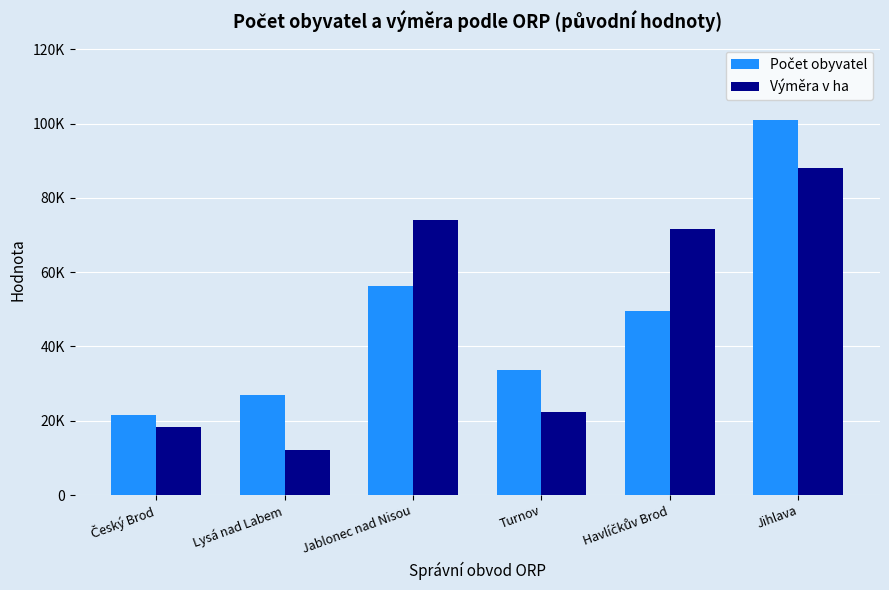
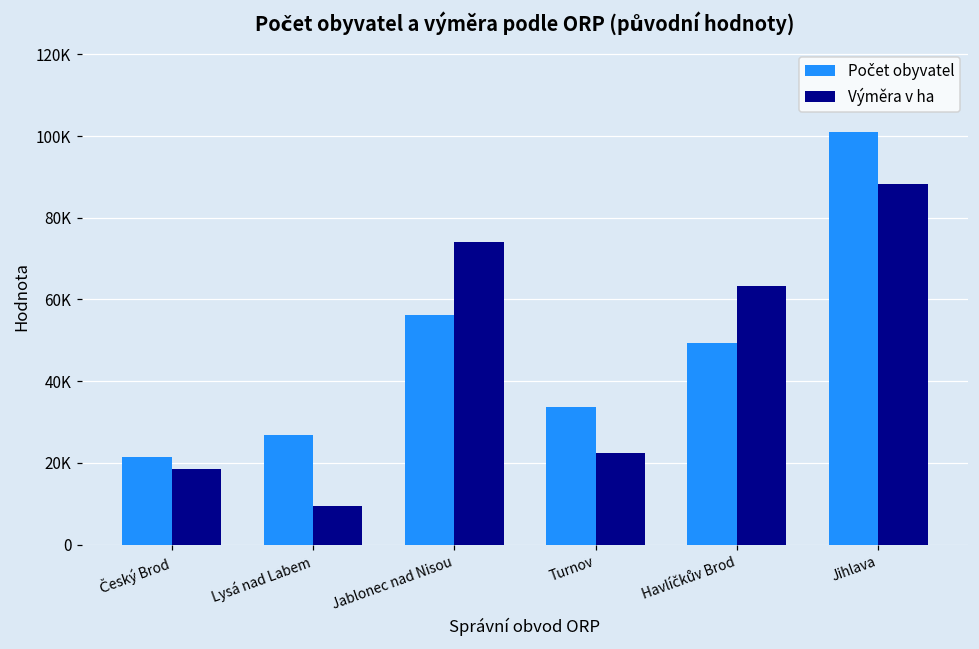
Výměra v ha, Lysá nad Labem: 12000 -> 10000
Výměra v ha, Havlíčkův Brod: 72000 -> 63000
